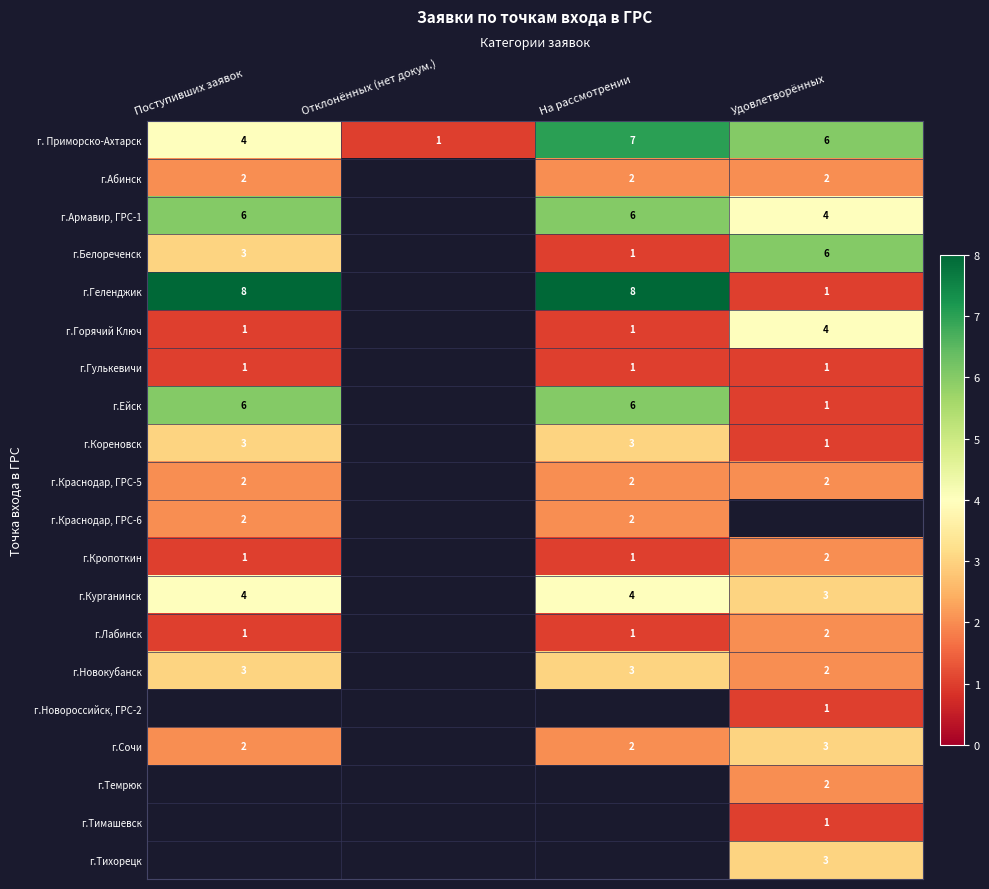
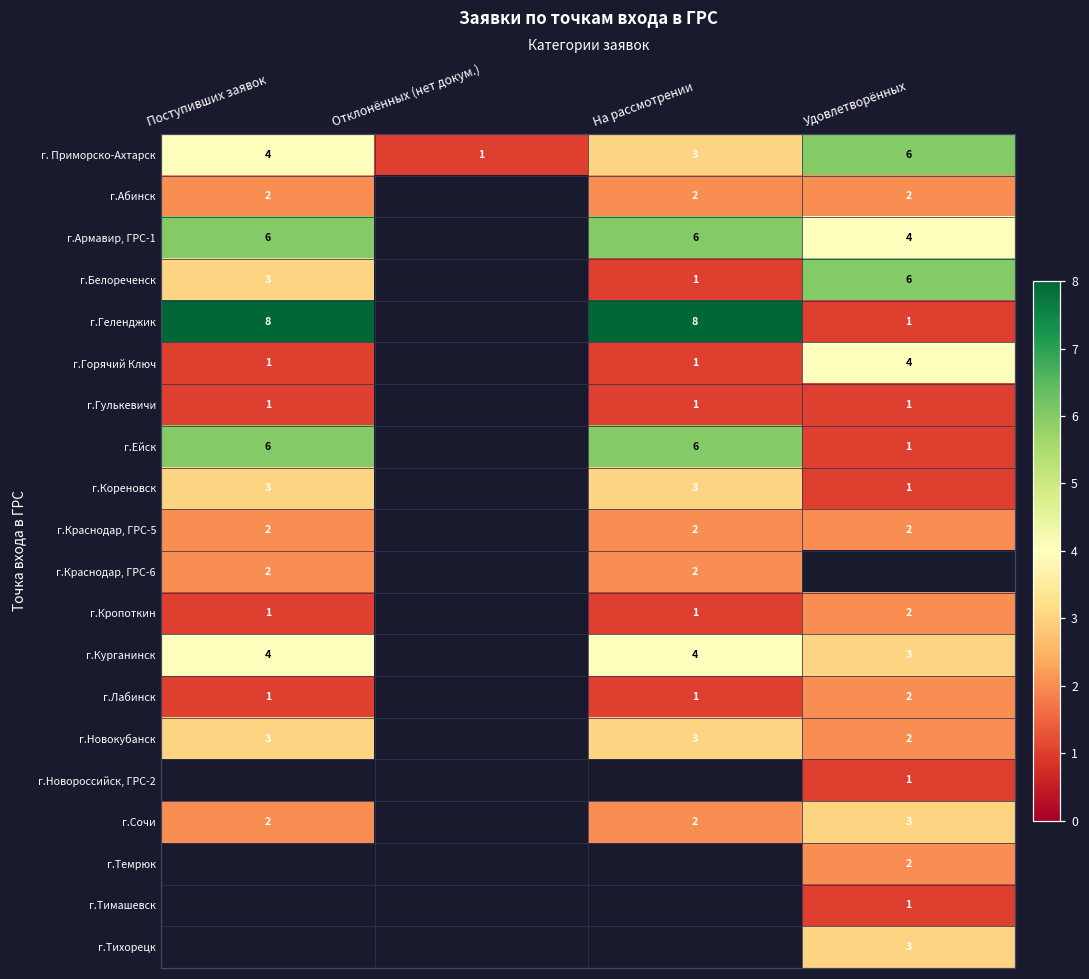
г. Приморско-Ахтарск, На рассмотрении: 7 -> 3
